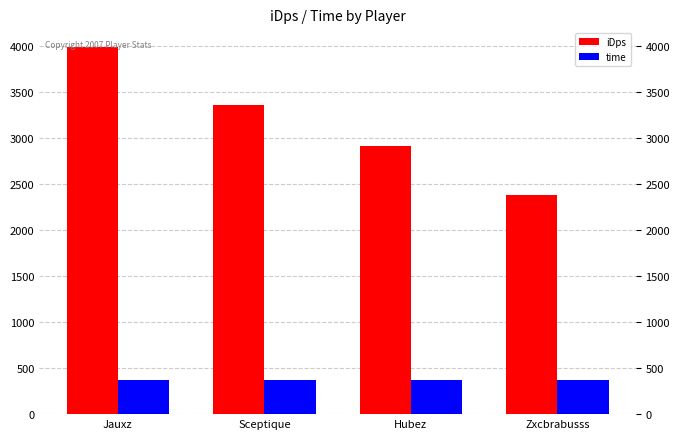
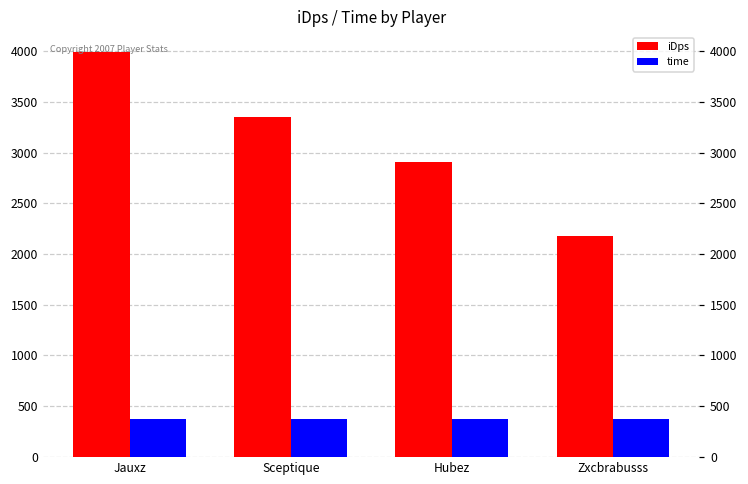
iDps, Zxcbrabusss: 2400 -> 2200
